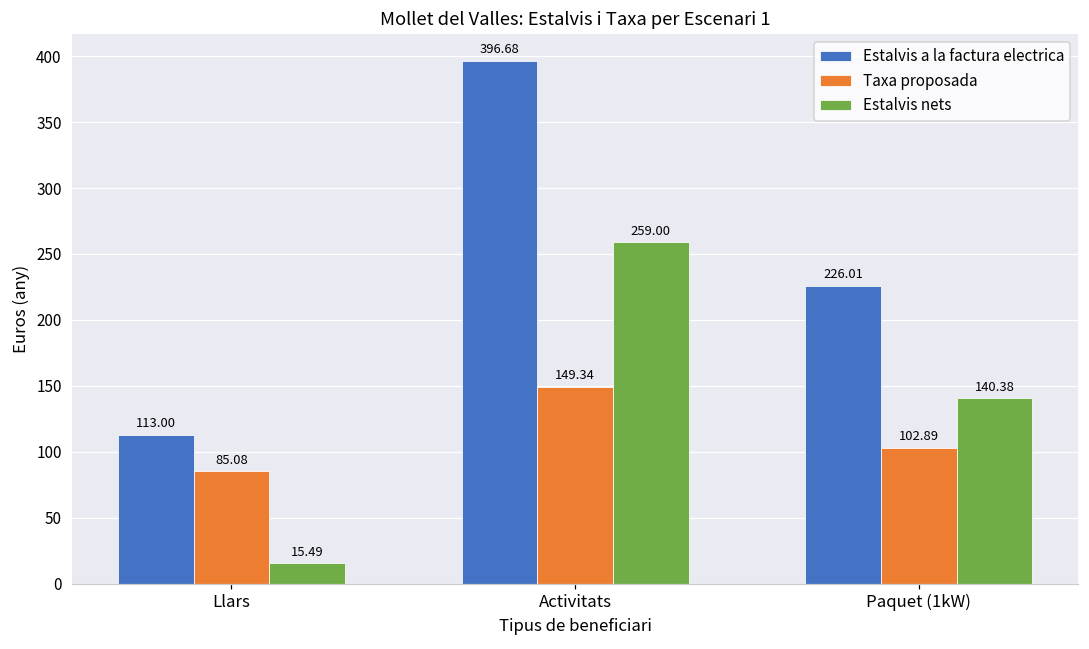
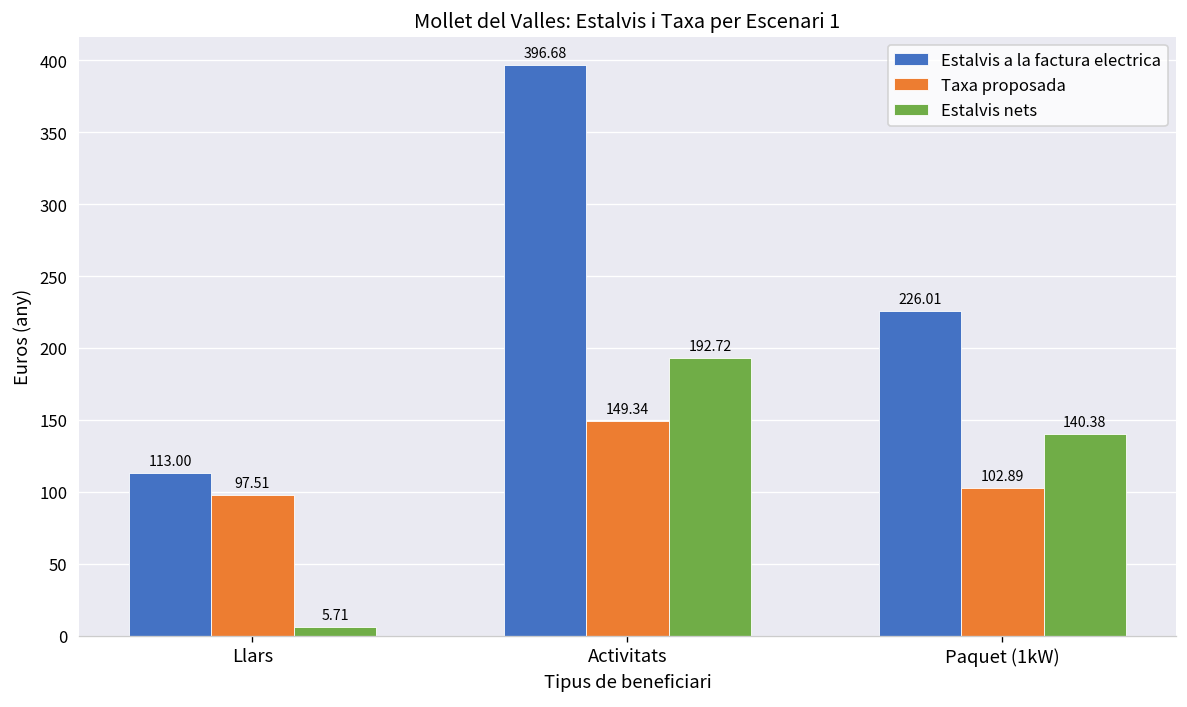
Taxa proposada, Llars: 85.08 -> 97.51
Estalvis nets, Llars: 15.49 -> 5.71
Estalvis nets, Activitats: 259.00 -> 192.72
